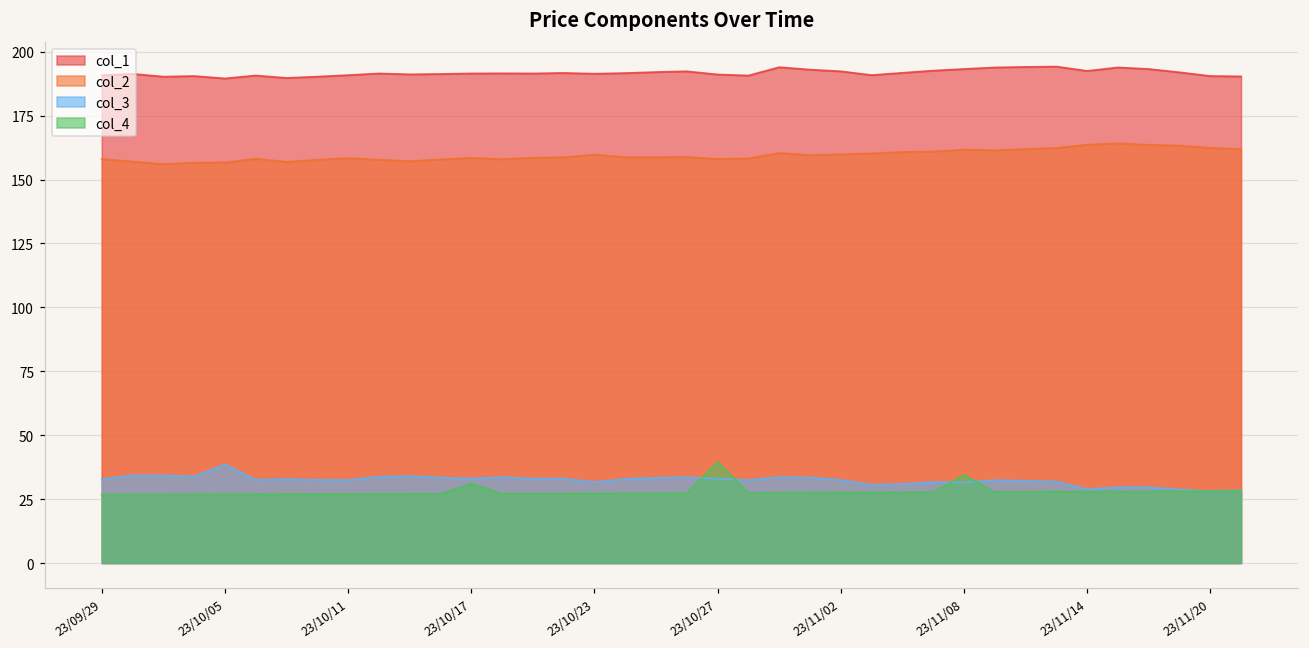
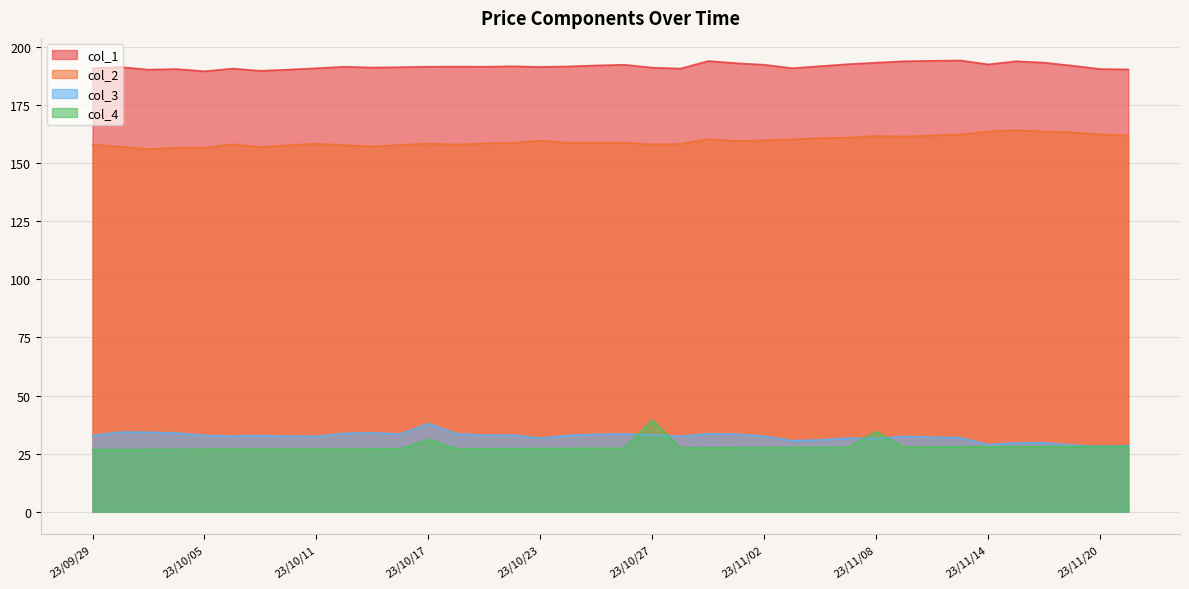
col_3, 23/10/05: 39 -> 33
col_3, 23/10/17: 33 -> 38
